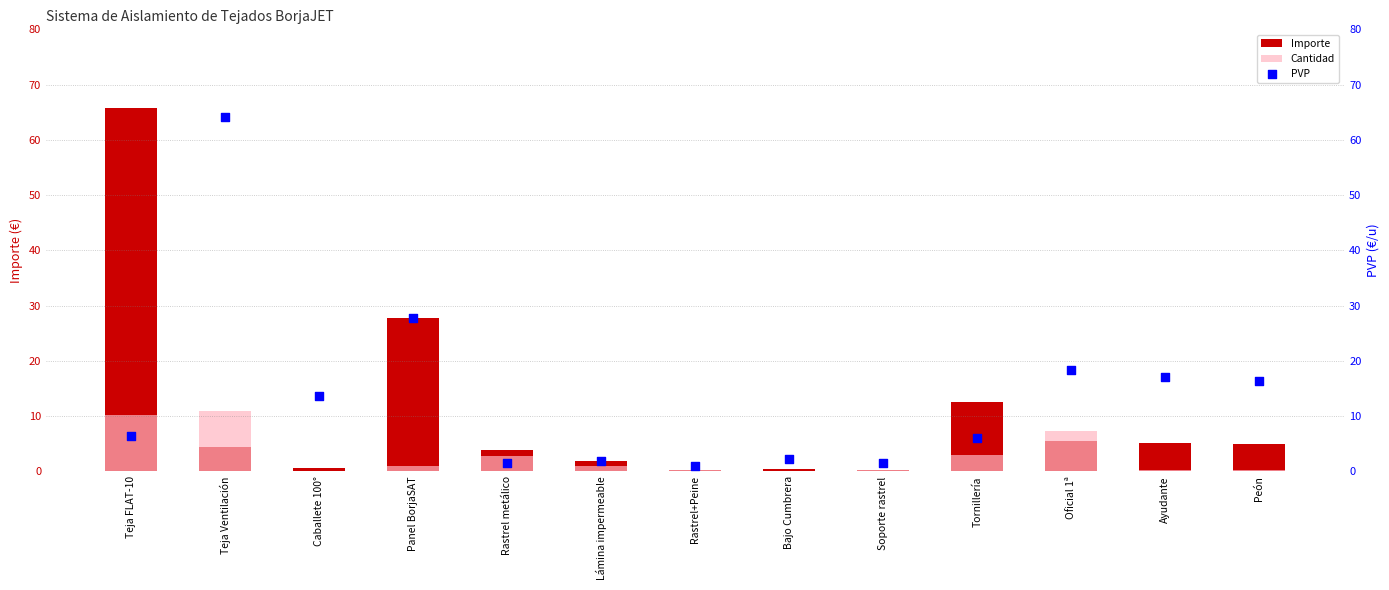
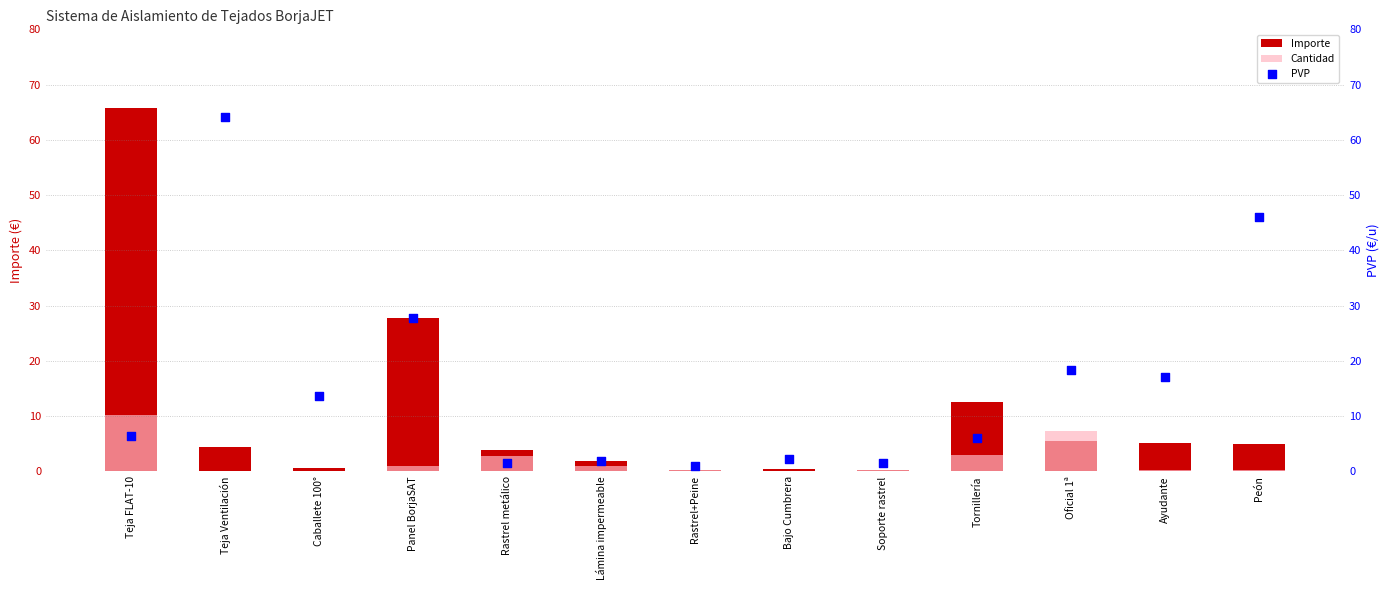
Cantidad, Teja Ventilación: 11 -> 0
PVP, Peón: 16 -> 46
